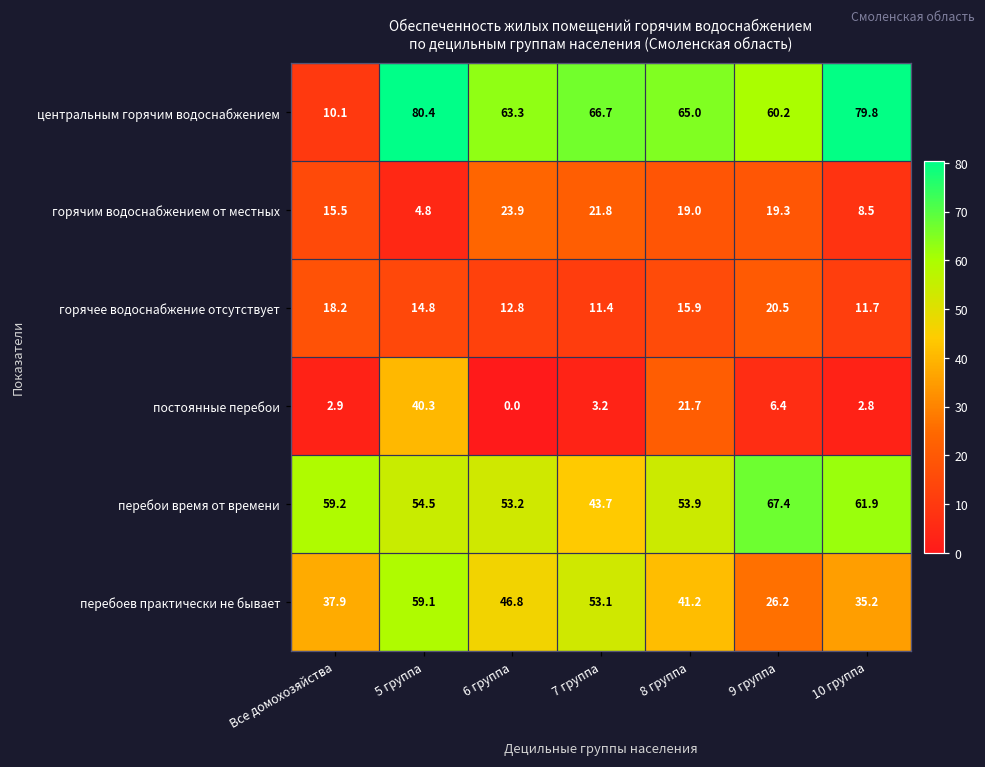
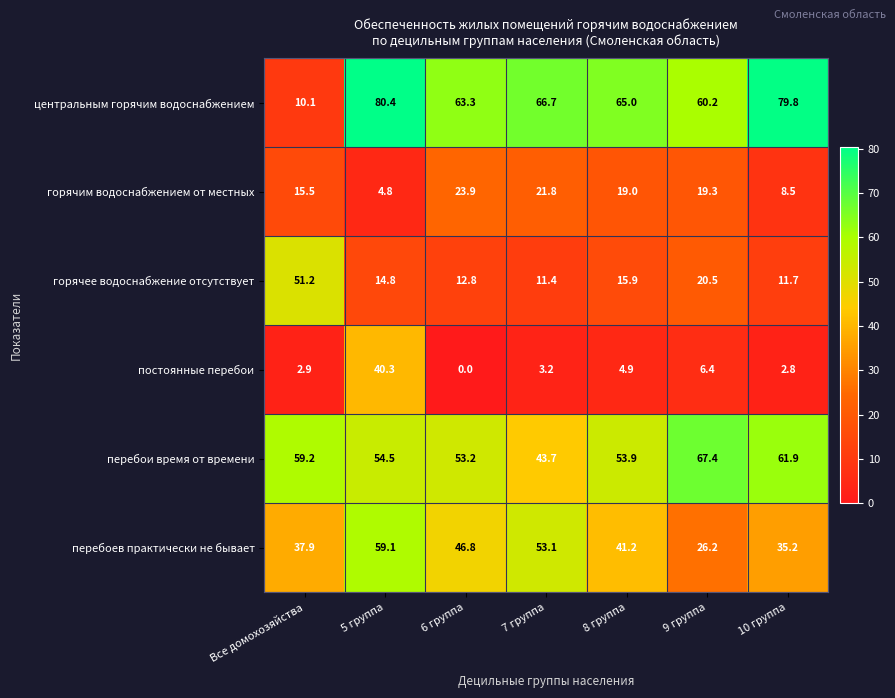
горячее водоснабжение отсутствует, Все домохозяйства: 18.2 -> 51.2
постоянные перебои, 8 группа: 21.7 -> 4.9
